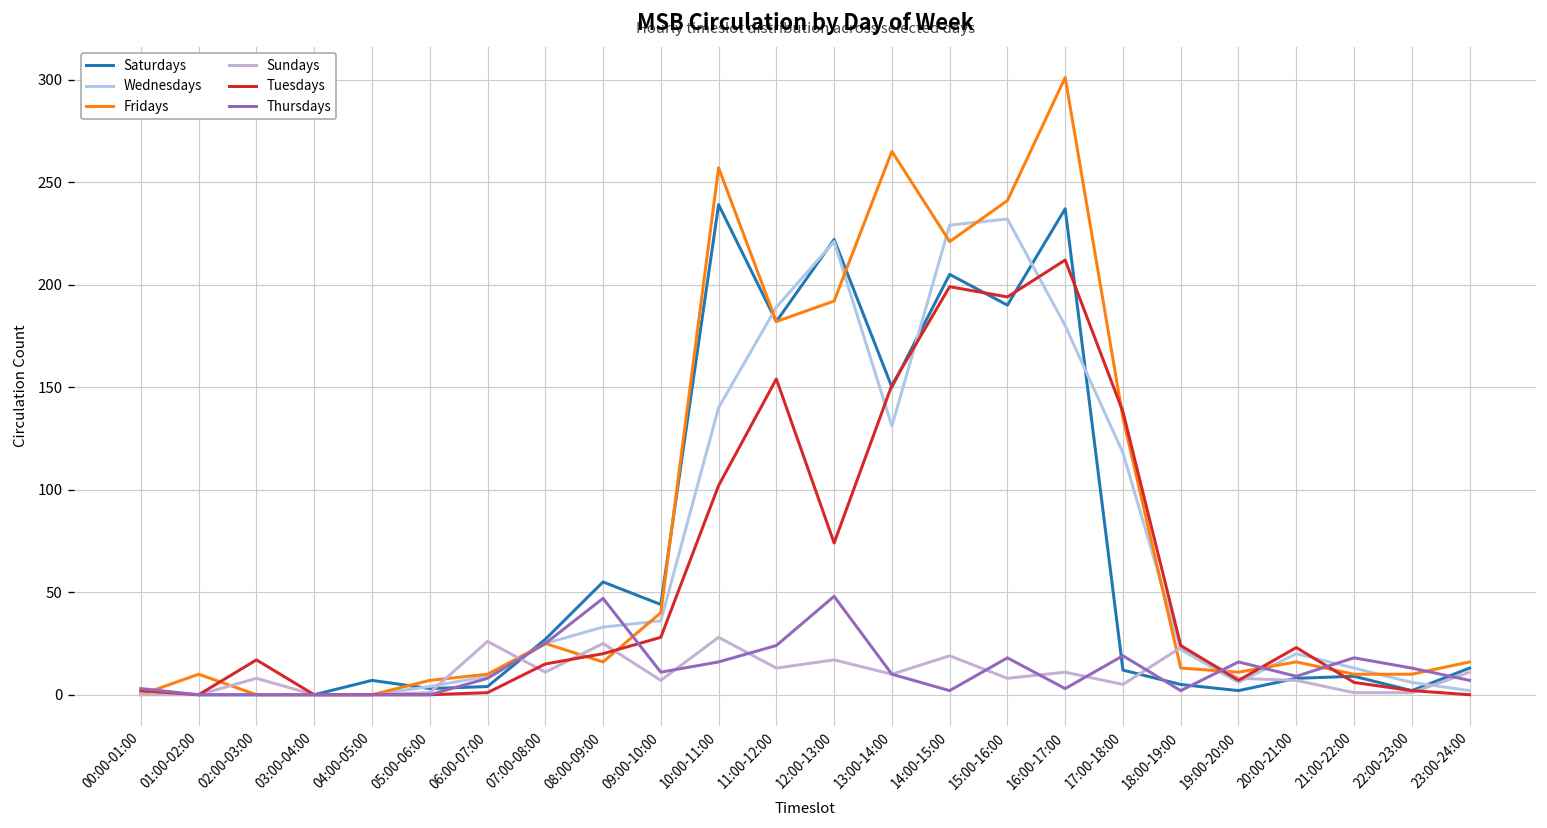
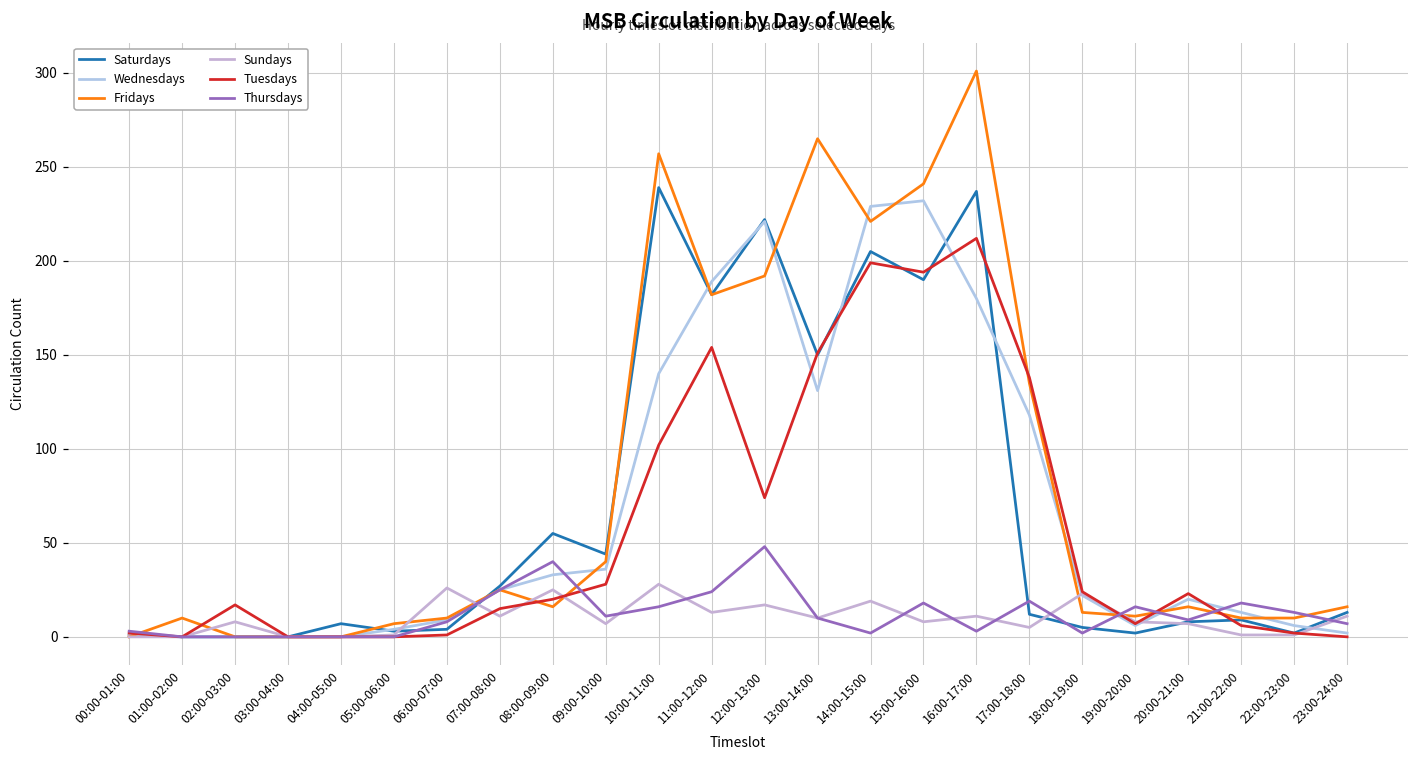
Thursdays, 08:00-09:00: 47 -> 40
